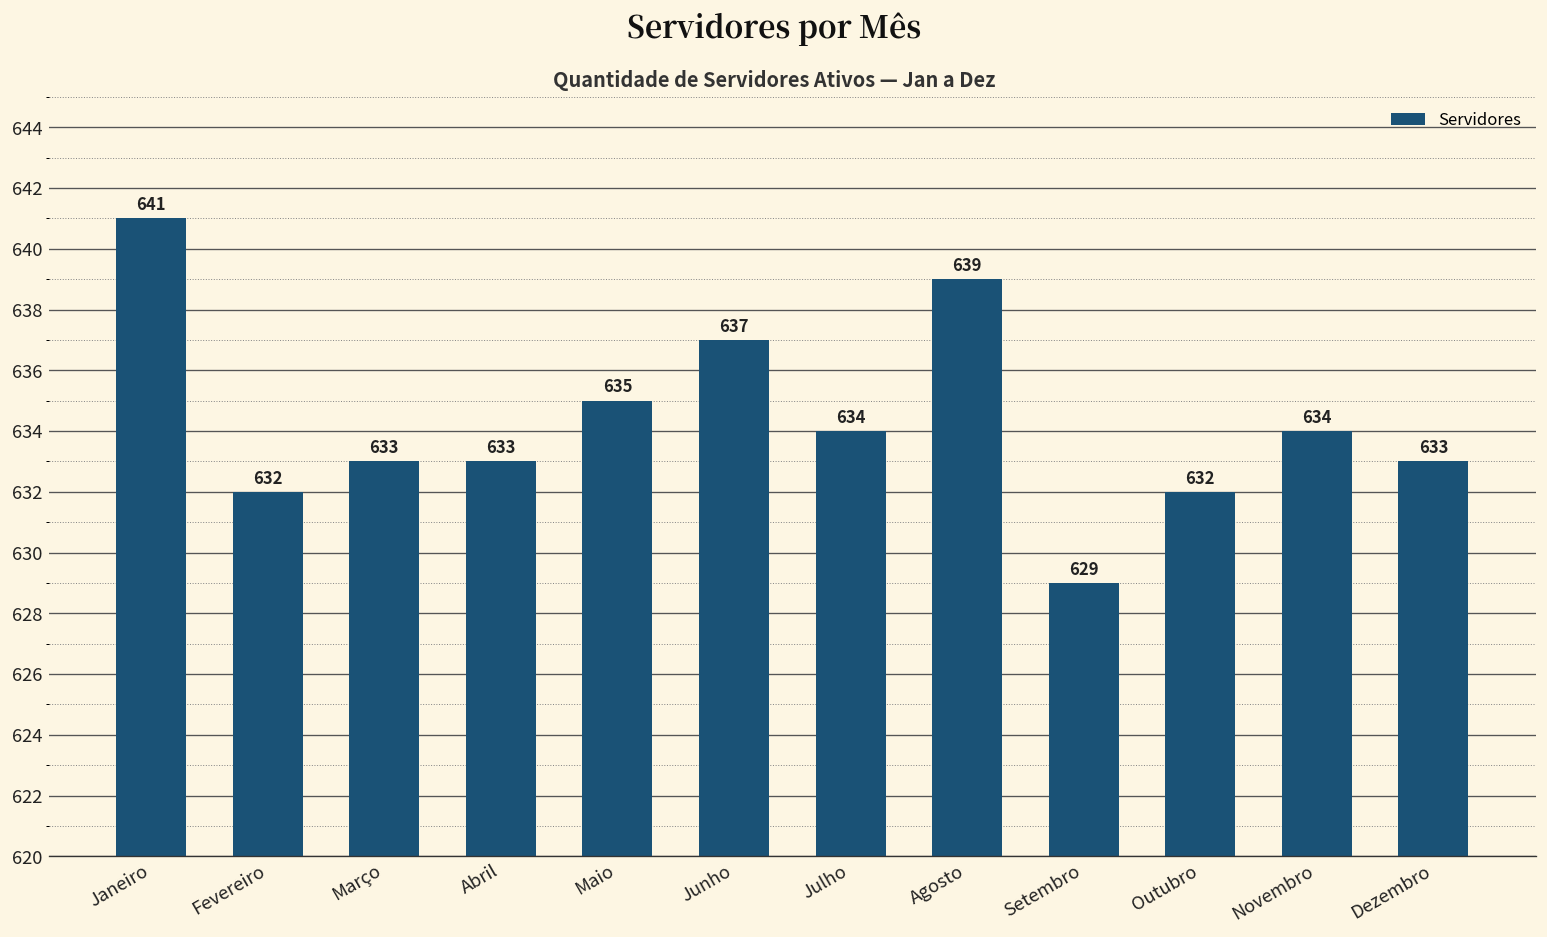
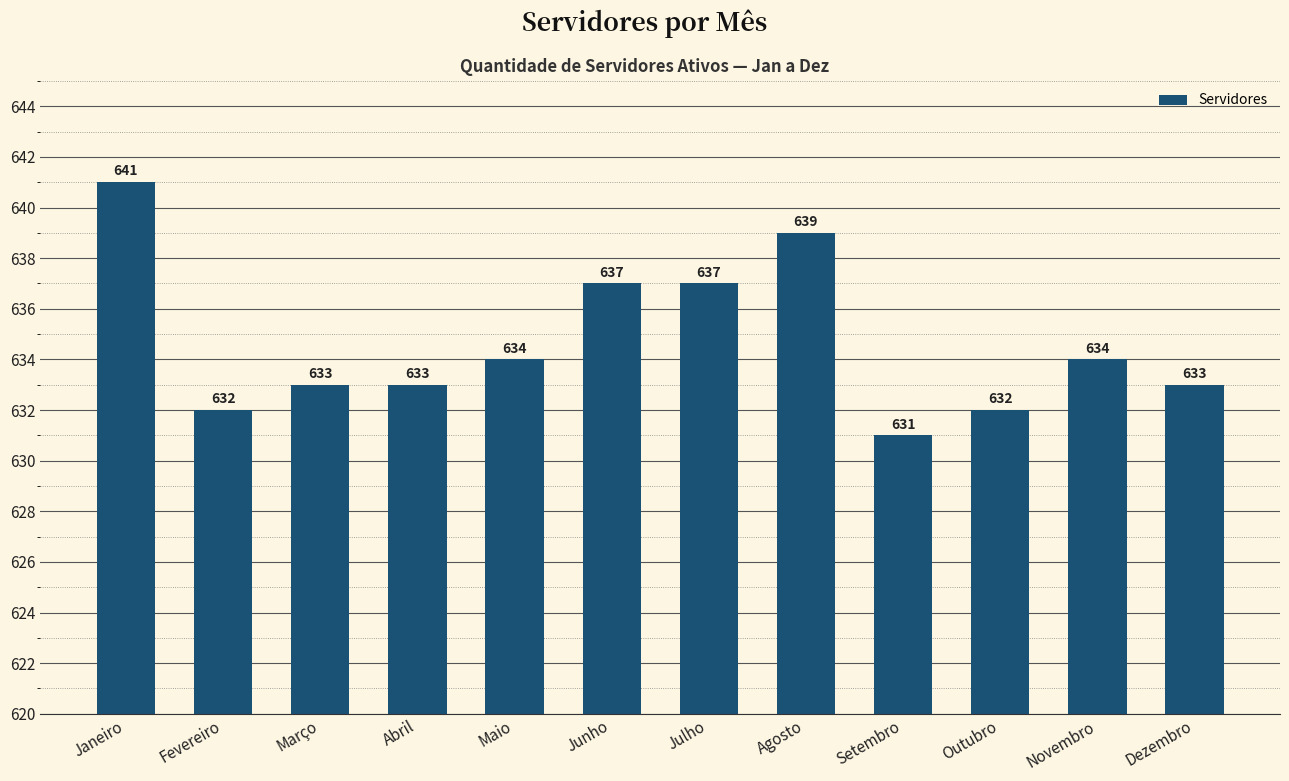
Maio: 635 -> 634
Julho: 634 -> 637
Setembro: 629 -> 631
